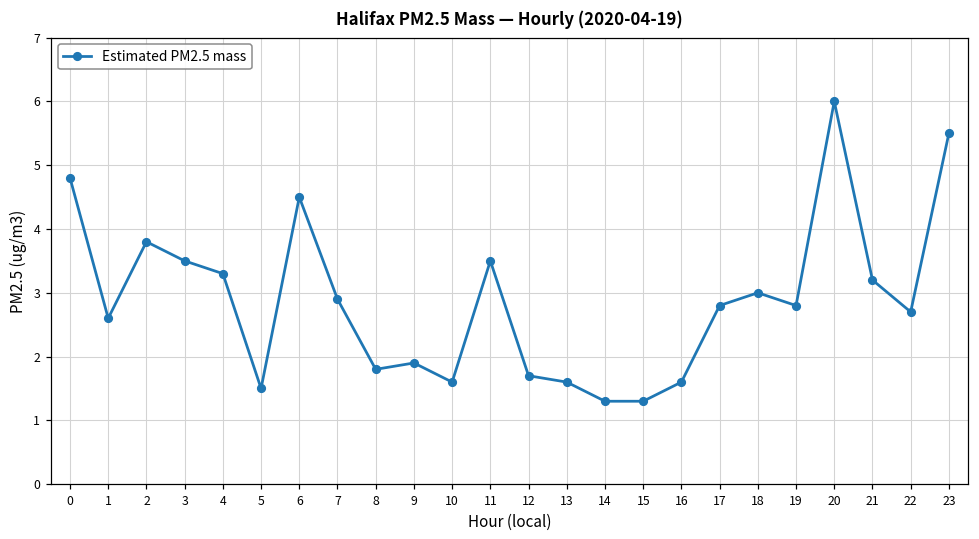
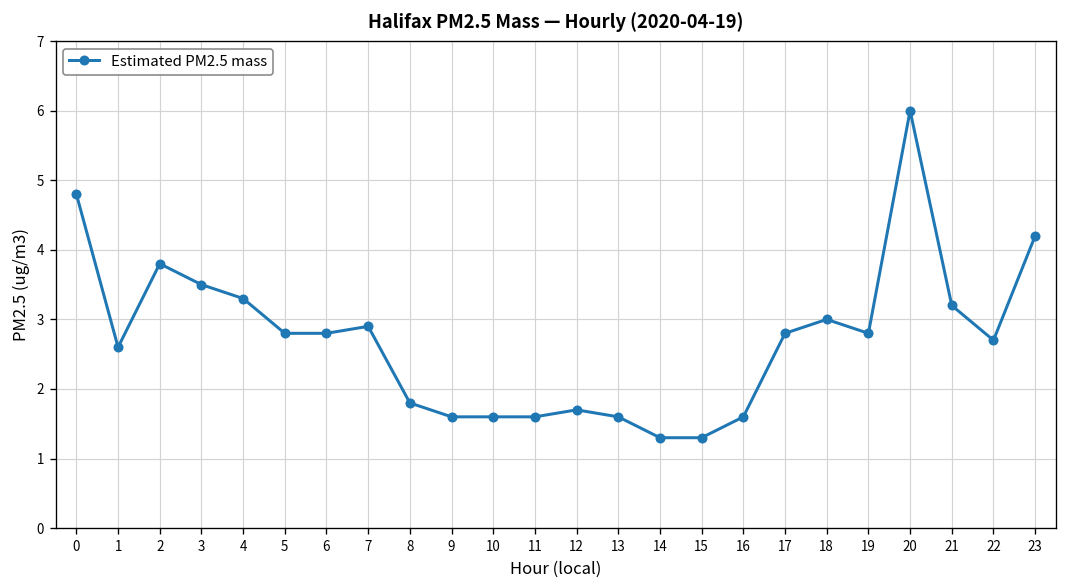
5: 1.5 -> 2.8
6: 4.5 -> 2.8
9: 1.9 -> 1.6
11: 3.5 -> 1.6
23: 5.5 -> 4.2
